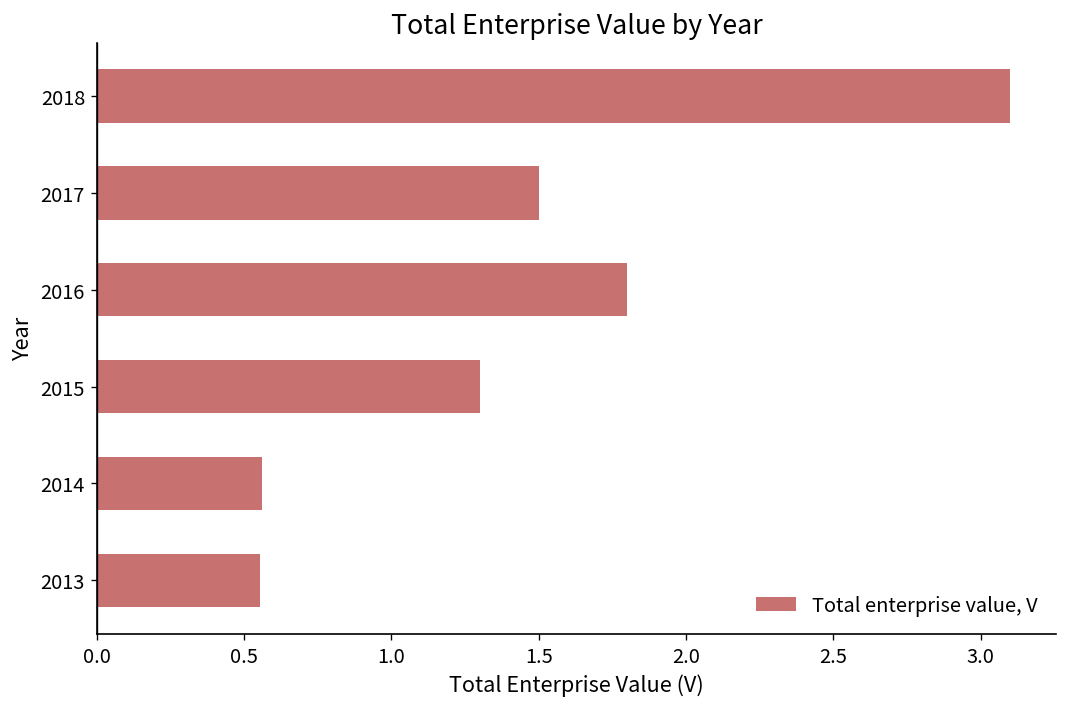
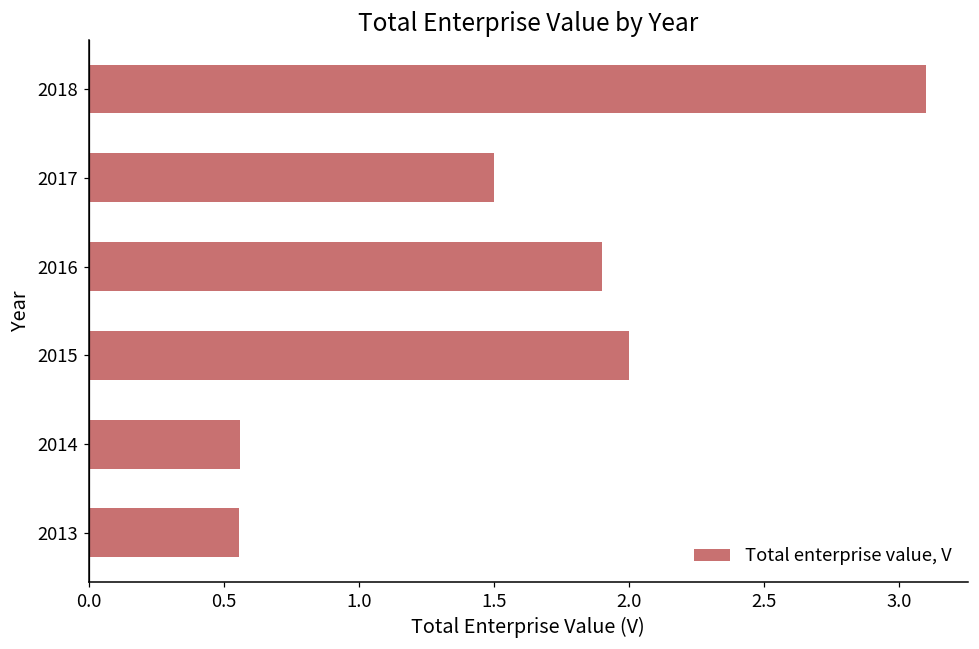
2016: 1.8 -> 1.9
2015: 1.3 -> 2.0
